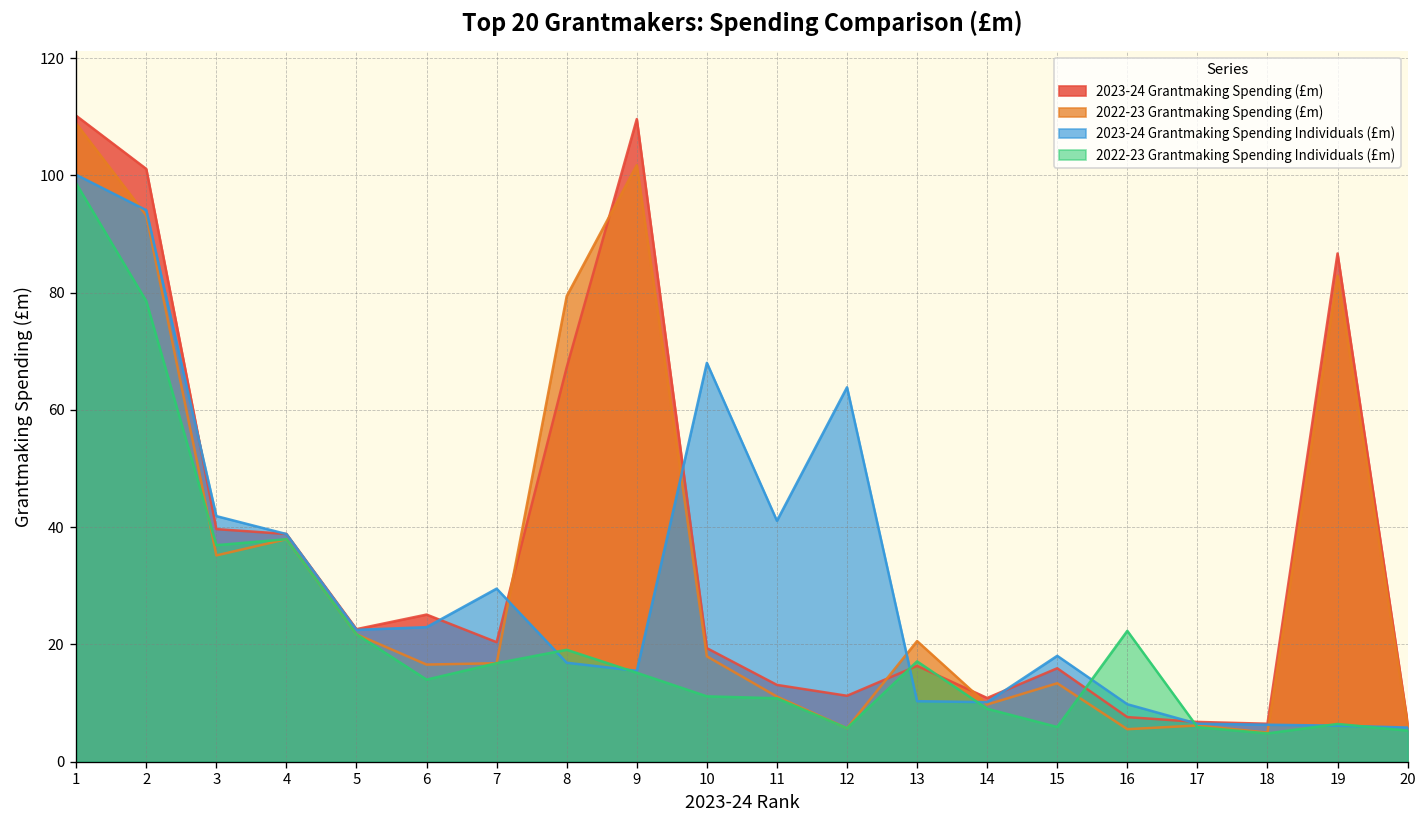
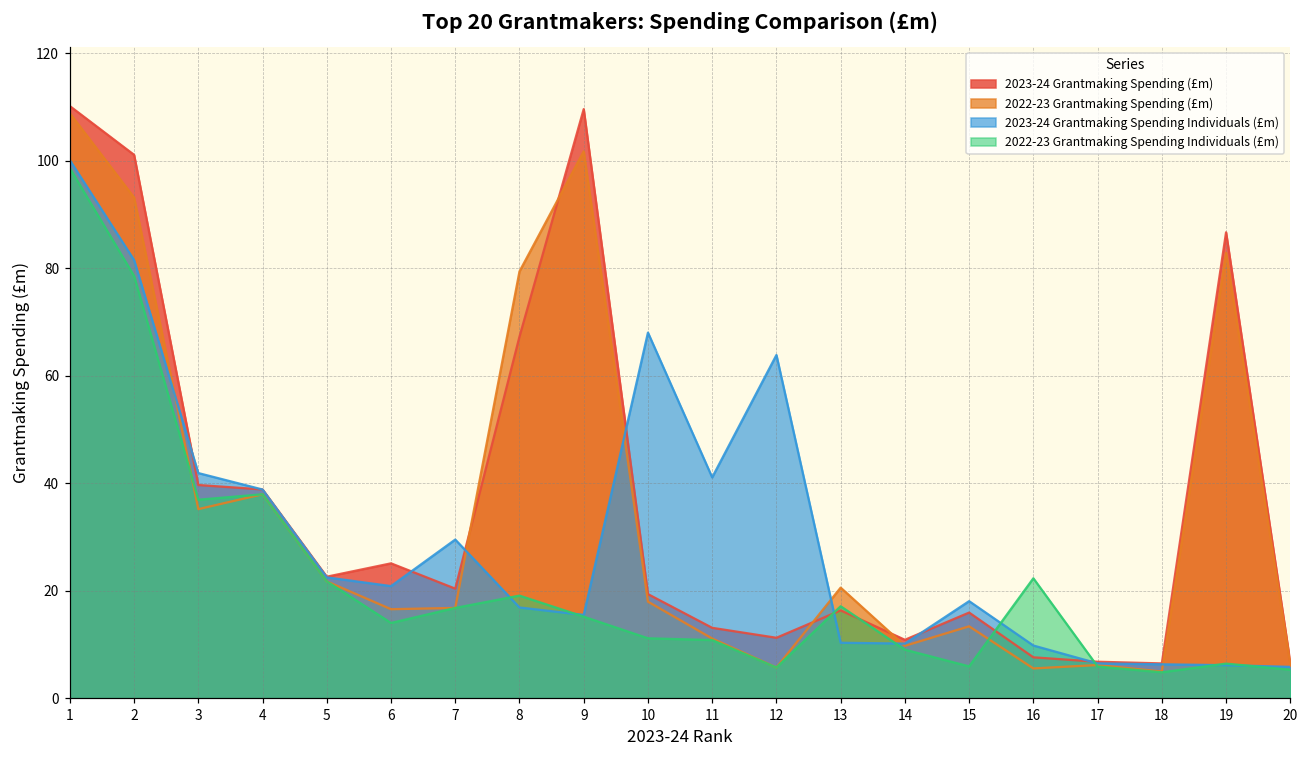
2023-24 Grantmaking Spending Individuals (£m), 2: 94 -> 82
2023-24 Grantmaking Spending Individuals (£m), 6: 23 -> 21
